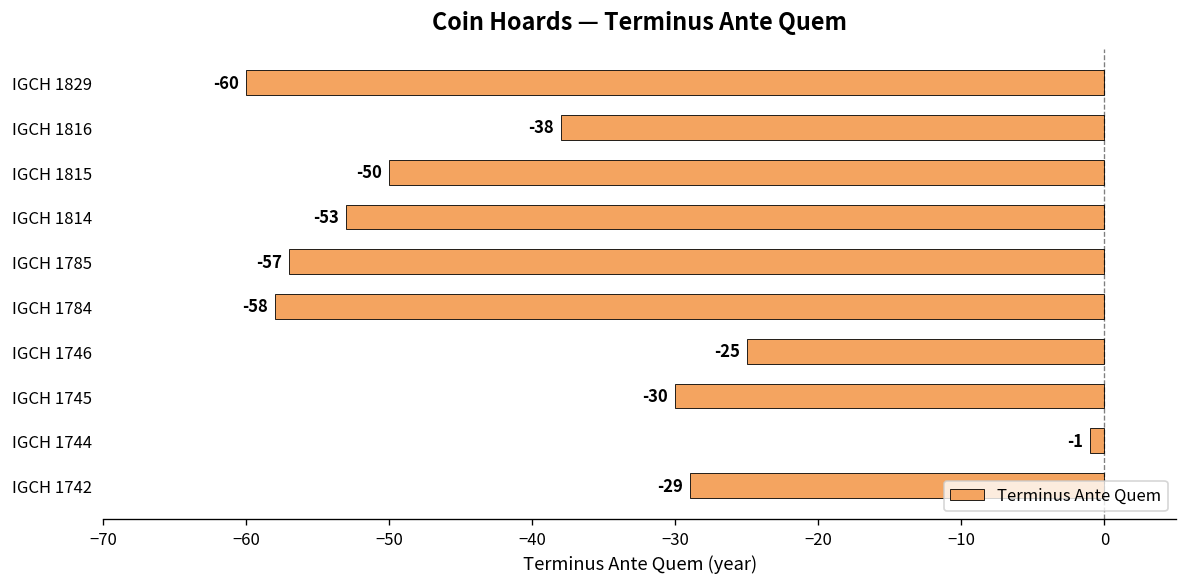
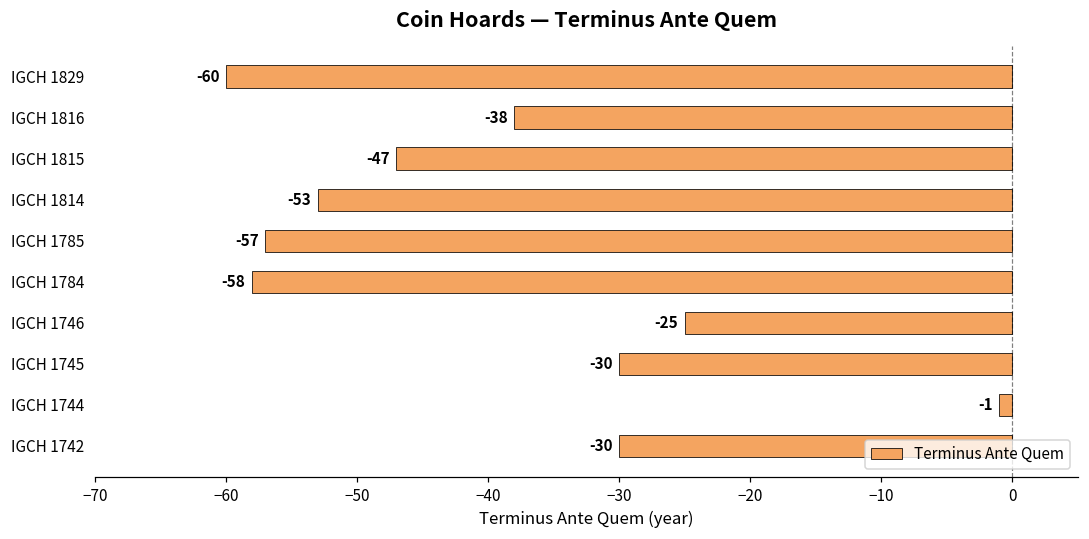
IGCH 1815: -50 -> -47
IGCH 1742: -29 -> -30
